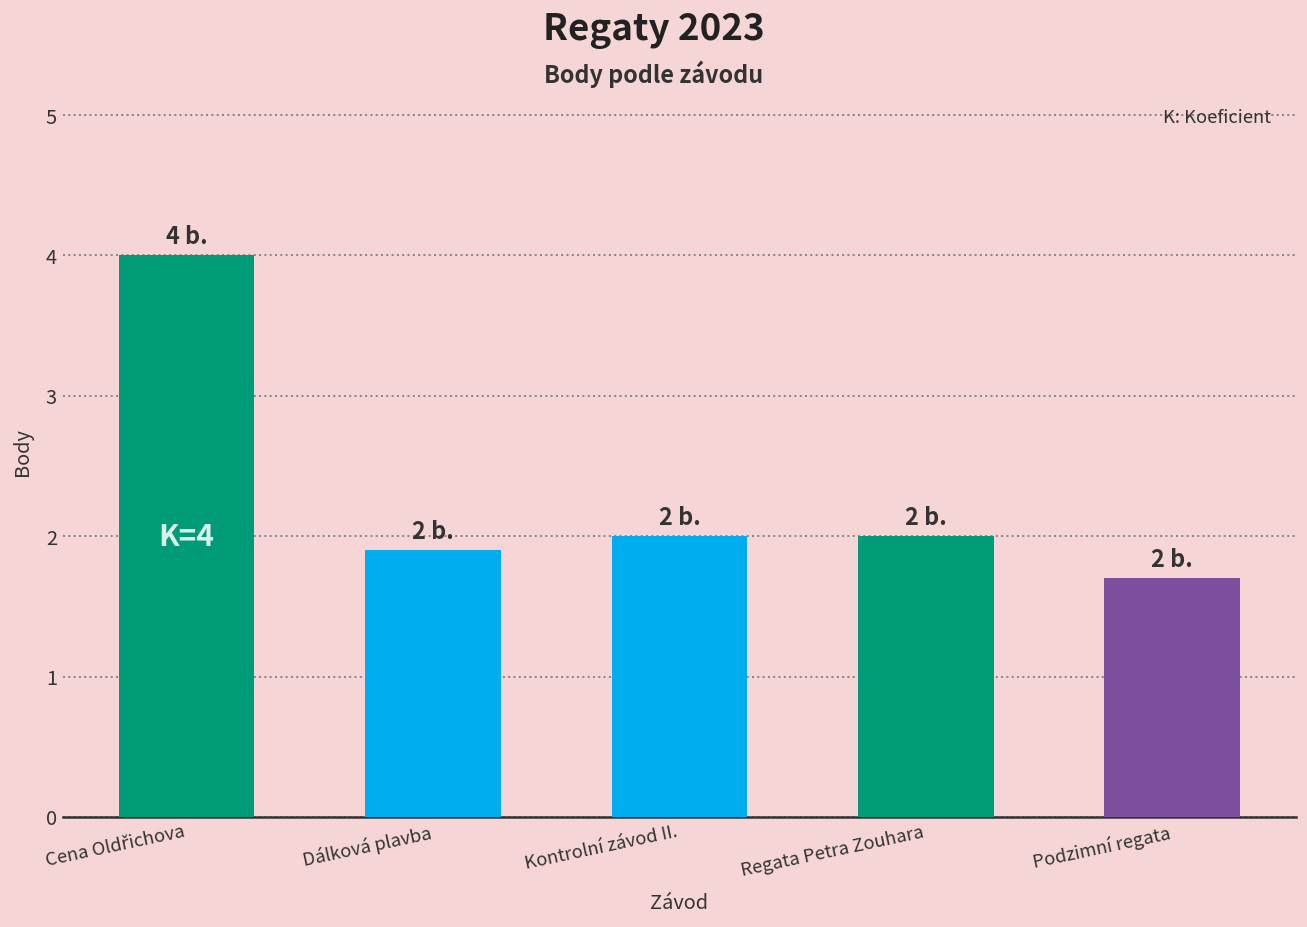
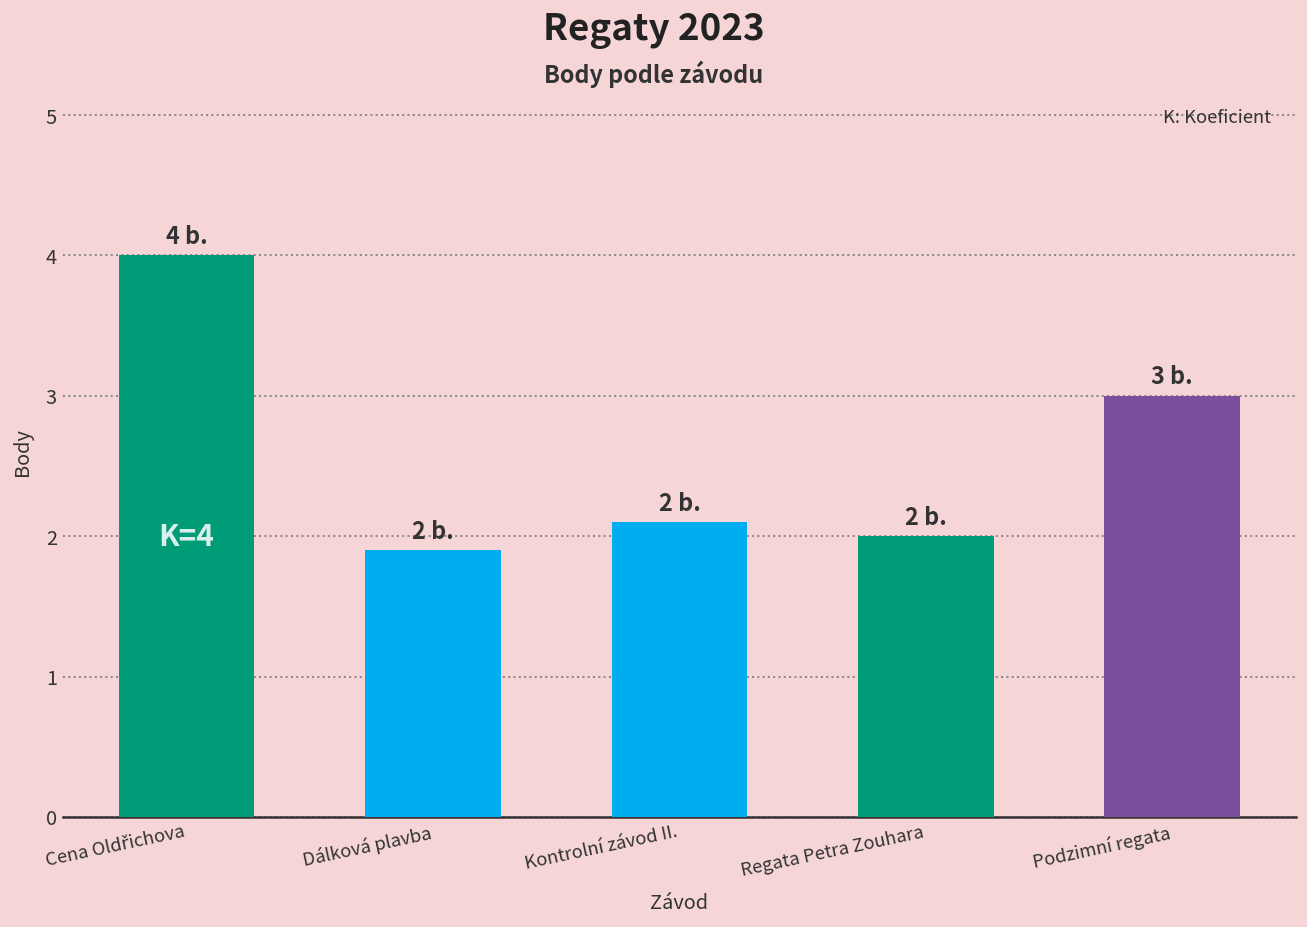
Kontrolní závod II.: 2.0 -> 2.1
Podzimní regata: 2 -> 3
